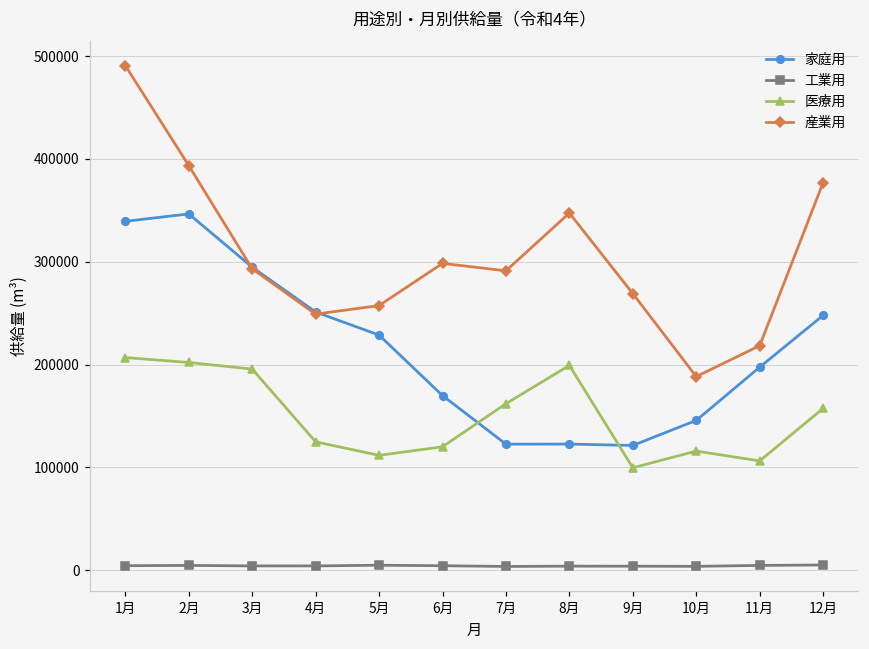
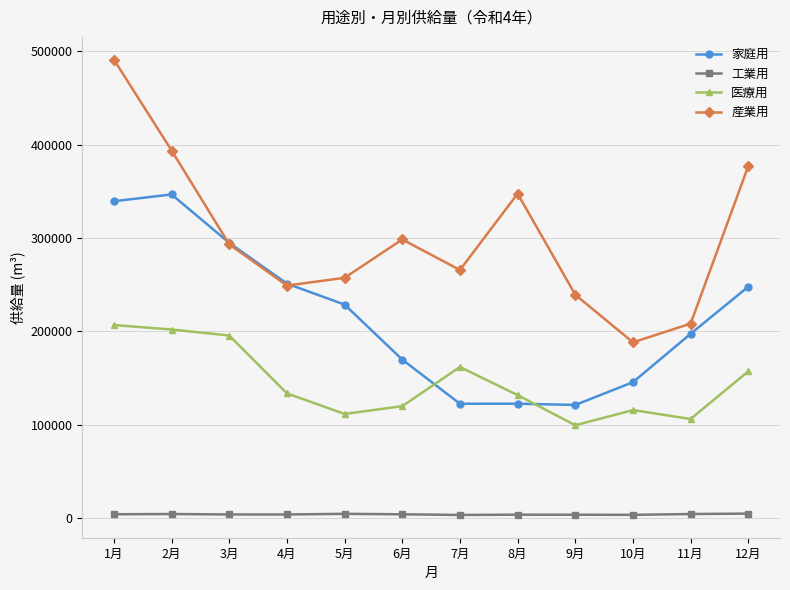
医療用, 4月: 120000 -> 130000
産業用, 7月: 290000 -> 270000
医療用, 8月: 200000 -> 130000
産業用, 9月: 270000 -> 240000
産業用, 11月: 220000 -> 210000
